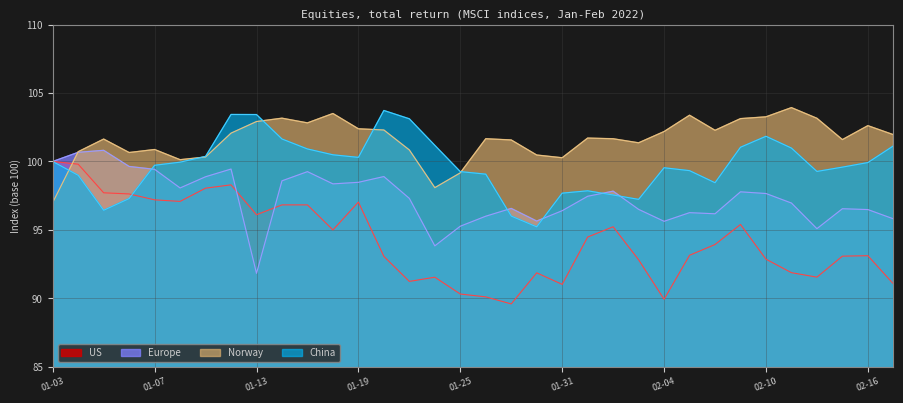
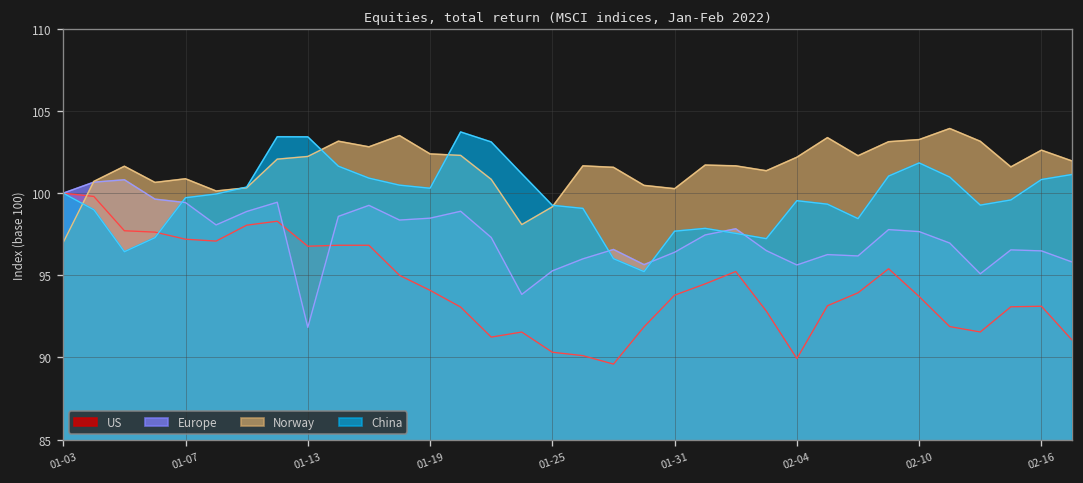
US, 01-13: 96.1 -> 96.8
Norway, 01-13: 102.9 -> 102.2
US, 01-19: 97.0 -> 94.1
US, 01-31: 91.0 -> 93.8
US, 02-10: 92.9 -> 93.7
China, 02-16: 99.9 -> 100.8
